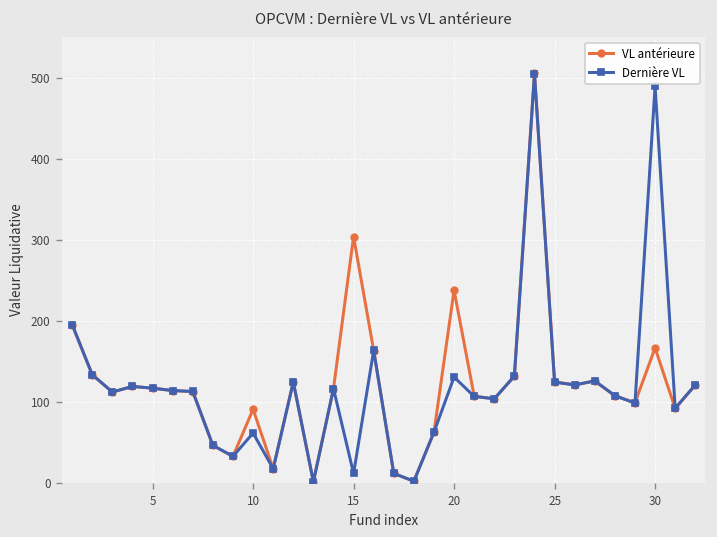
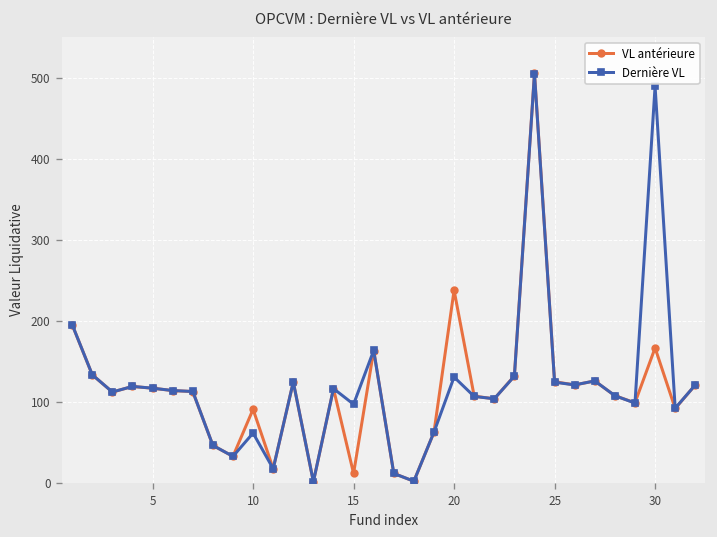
VL antérieure, 15: 300 -> 10
Dernière VL, 15: 10 -> 100
